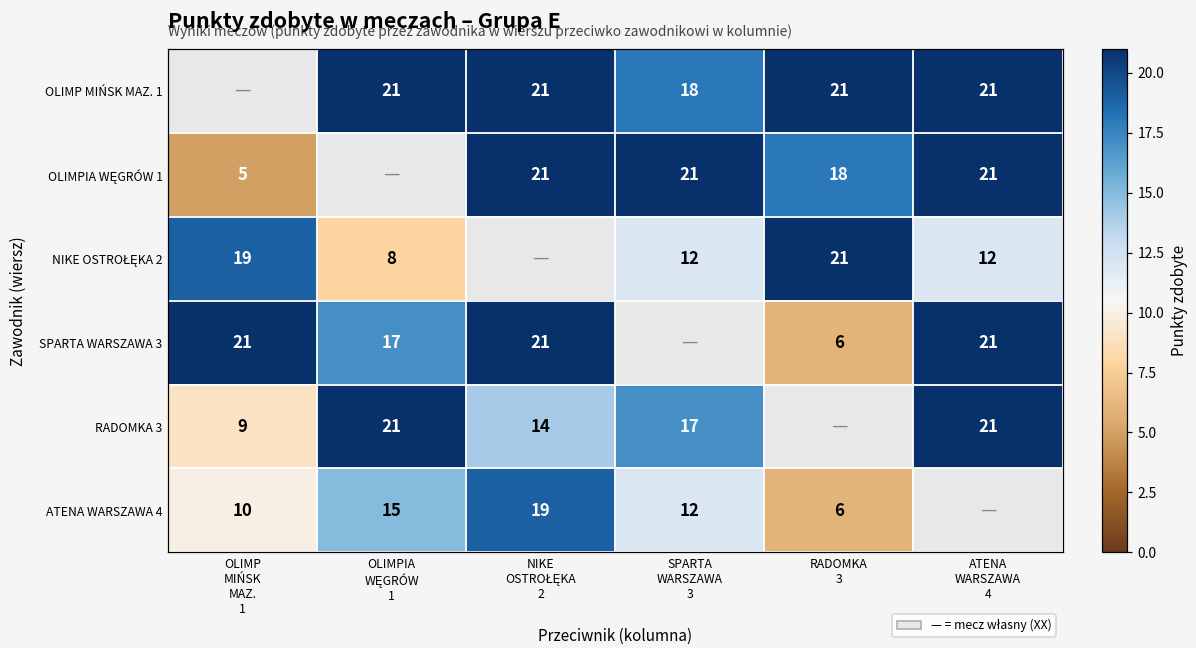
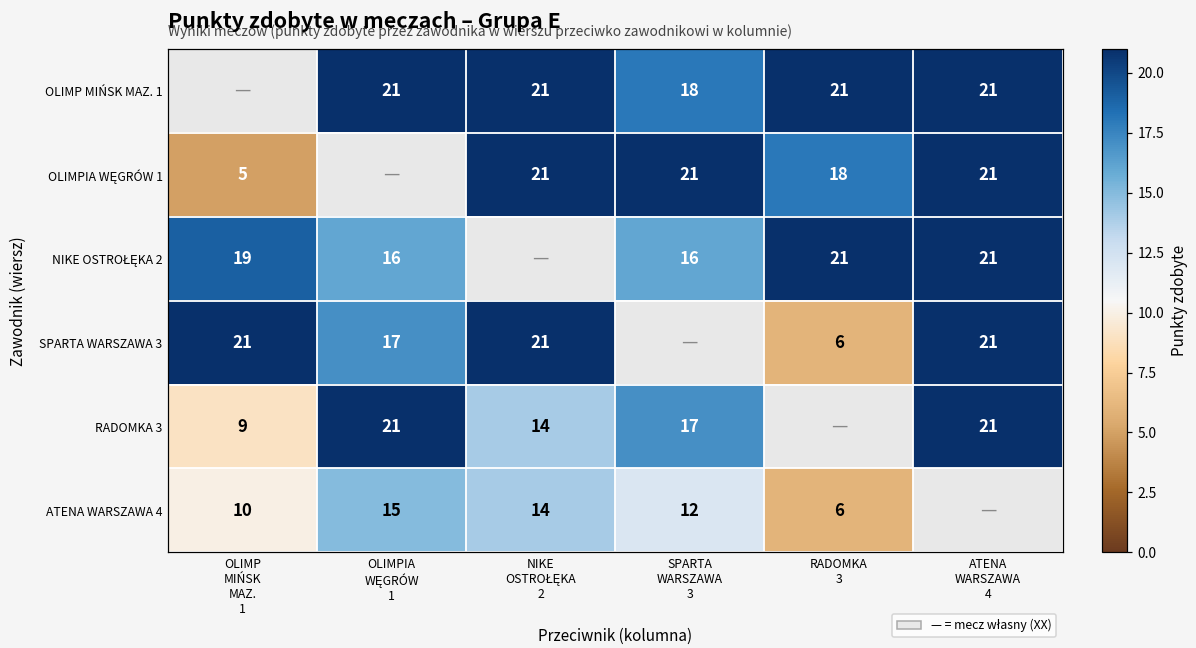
NIKE OSTROŁĘKA 2, OLIMPIA WĘGRÓW 1: 8 -> 16
NIKE OSTROŁĘKA 2, SPARTA WARSZAWA 3: 12 -> 16
NIKE OSTROŁĘKA 2, ATENA WARSZAWA 4: 12 -> 21
ATENA WARSZAWA 4, NIKE OSTROŁĘKA 2: 19 -> 14
